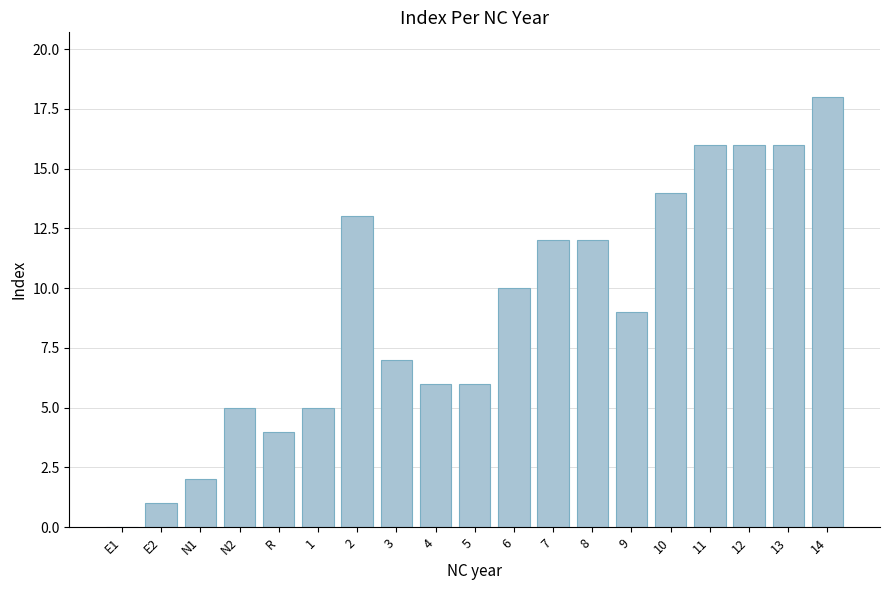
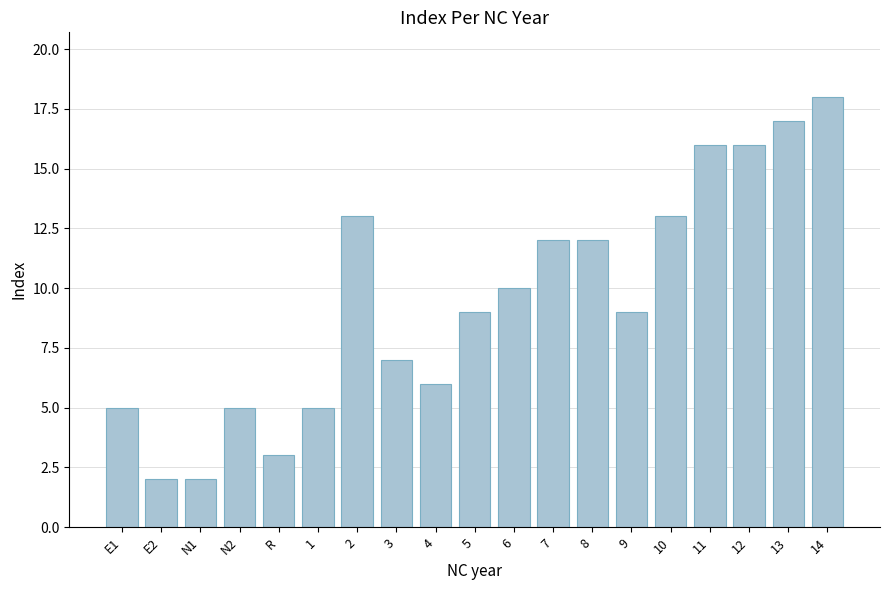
E1: 0 -> 5
E2: 1 -> 2
R: 4 -> 3
5: 6 -> 9
10: 14 -> 13
13: 16 -> 17
